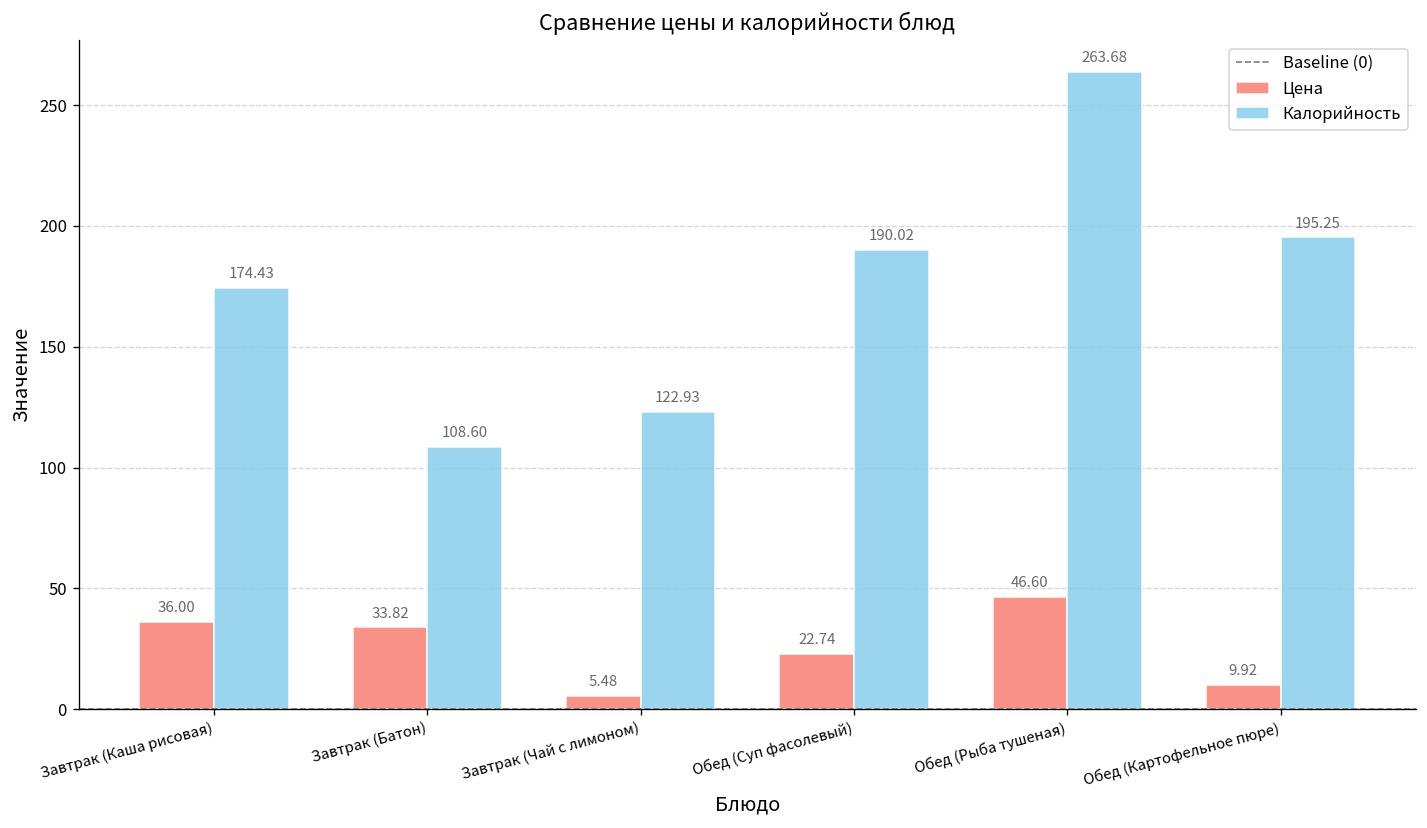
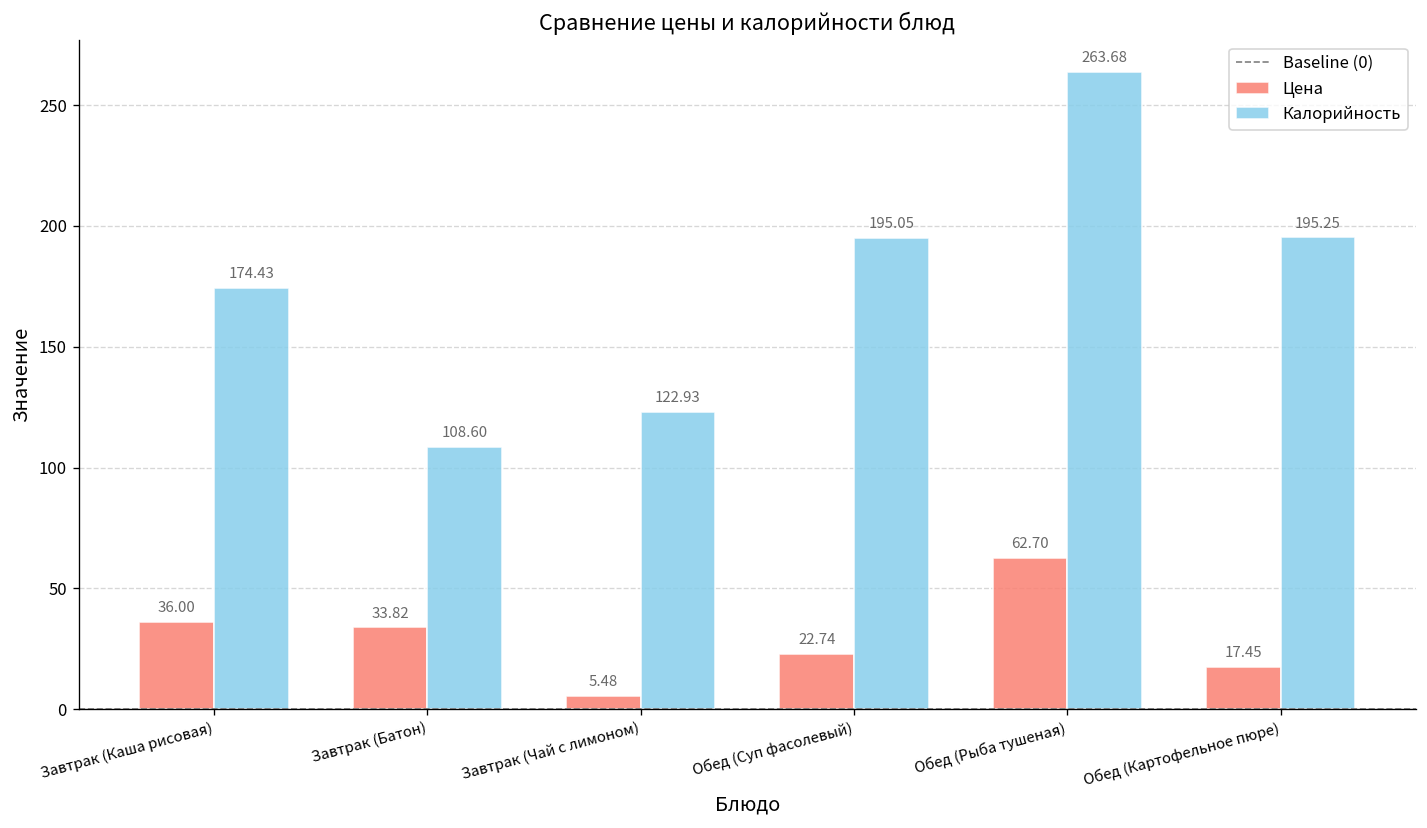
Калорийность, Обед (Суп фасолевый): 190.02 -> 195.05
Цена, Обед (Рыба тушеная): 46.60 -> 62.70
Цена, Обед (Картофельное пюре): 9.92 -> 17.45
